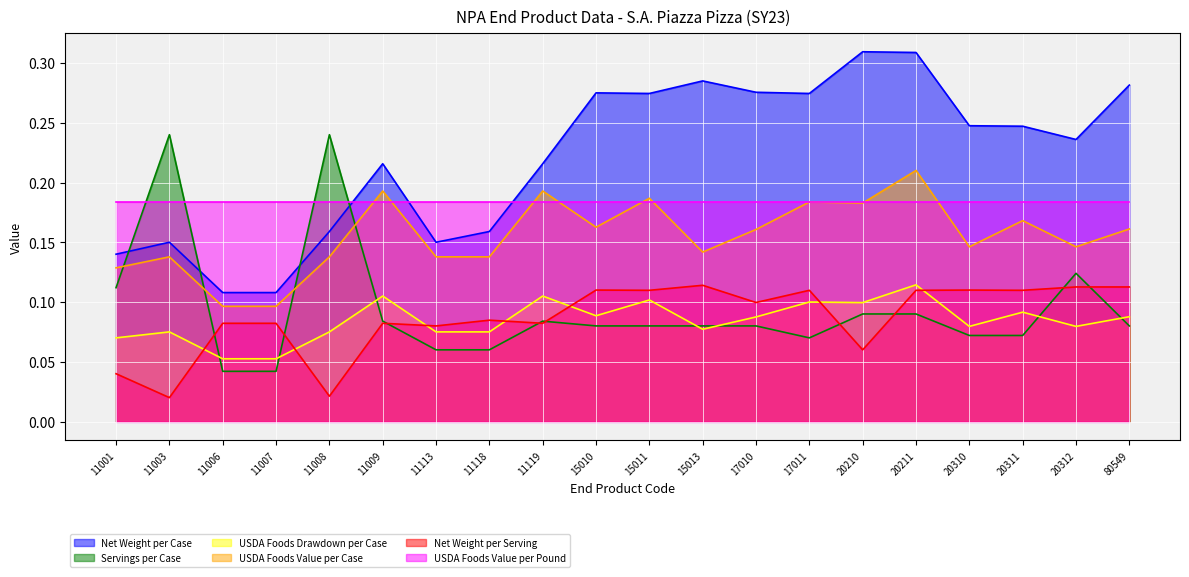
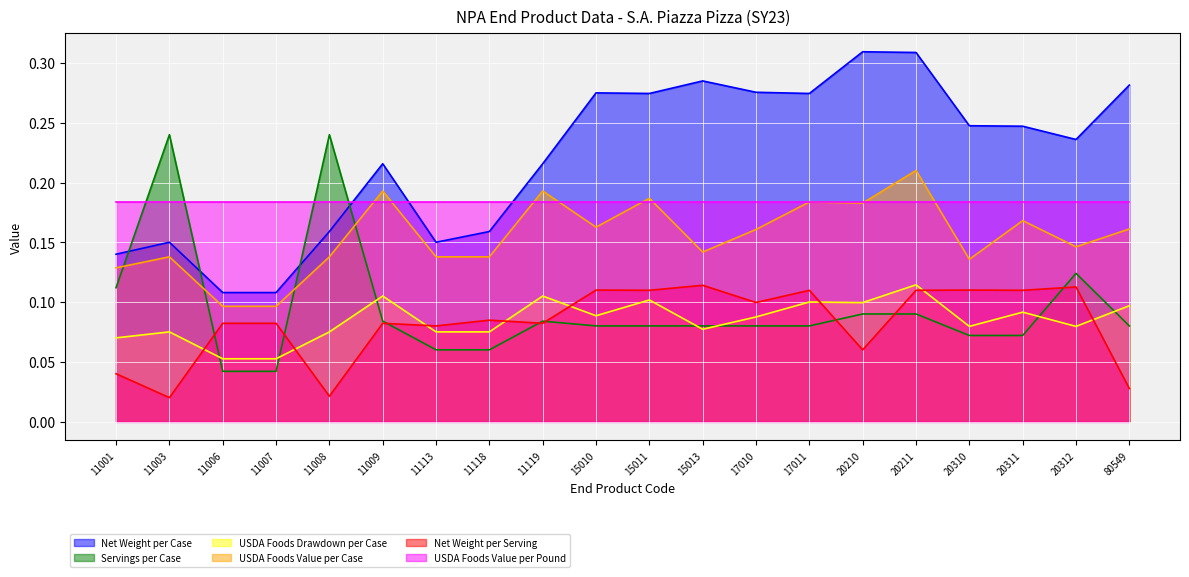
Servings per Case, 17011: 0.070 -> 0.080
USDA Foods Value per Case, 20310: 0.146 -> 0.136
USDA Foods Drawdown per Case, 80549: 0.088 -> 0.097
Net Weight per Serving, 80549: 0.113 -> 0.028
